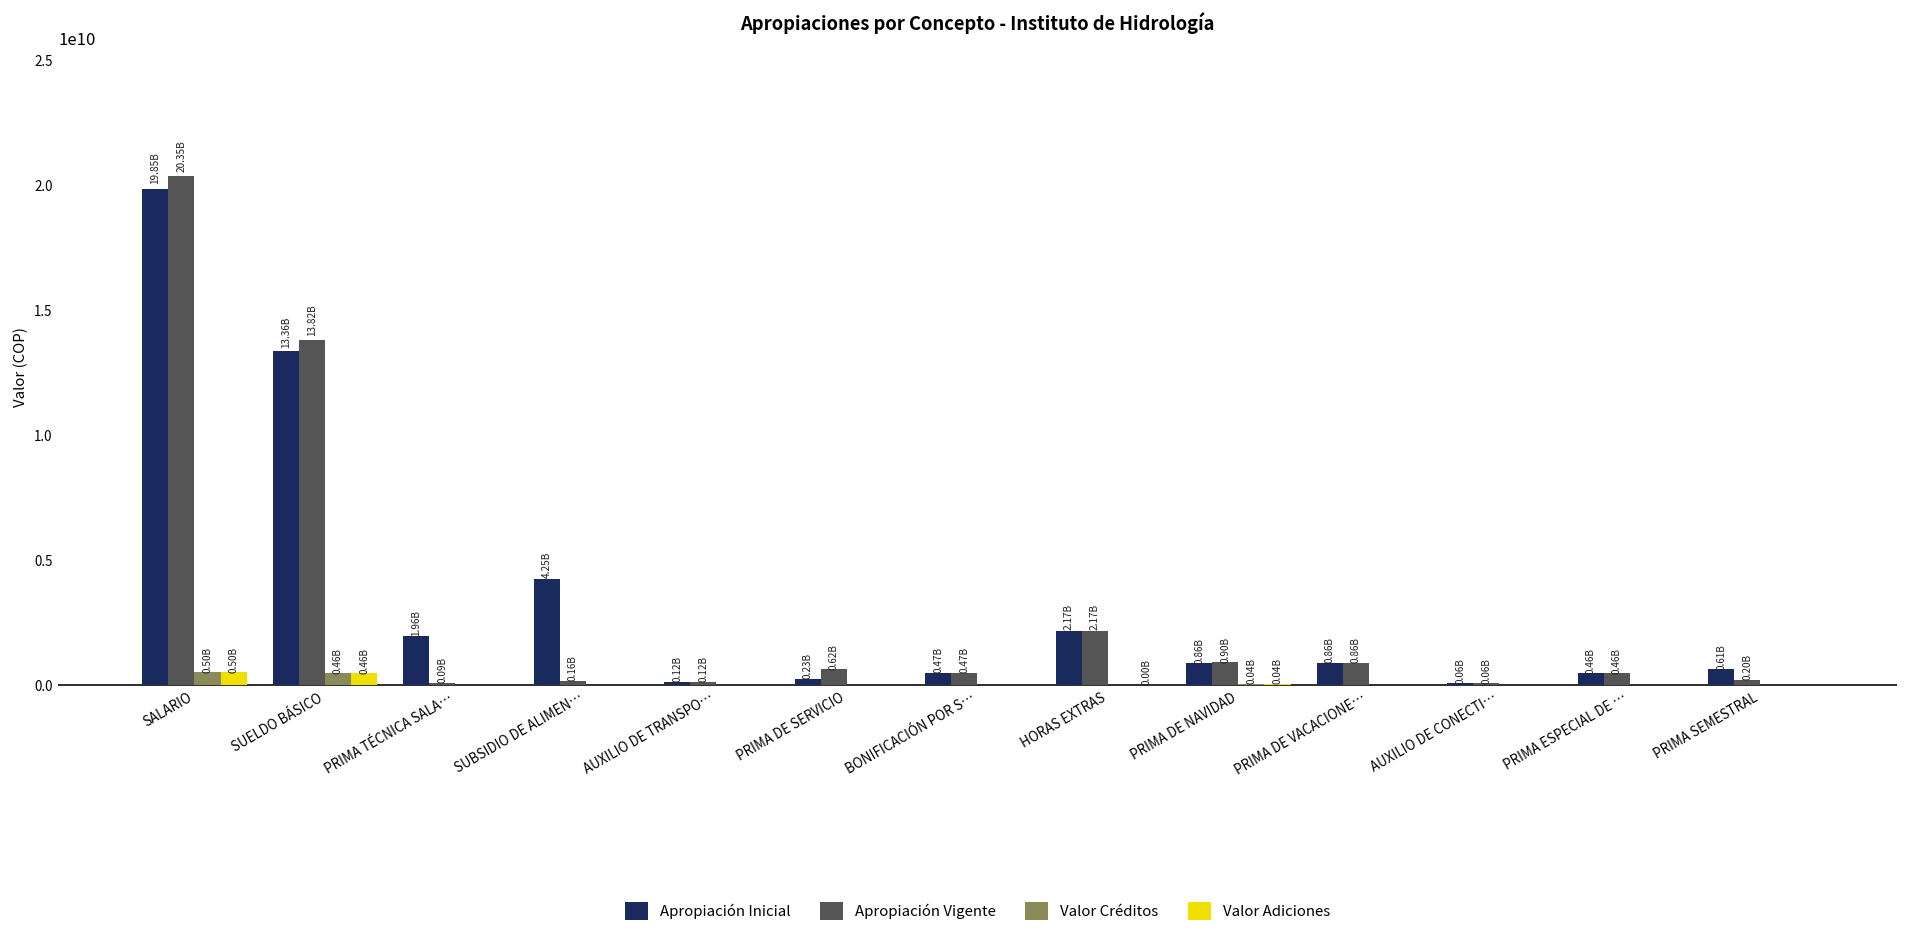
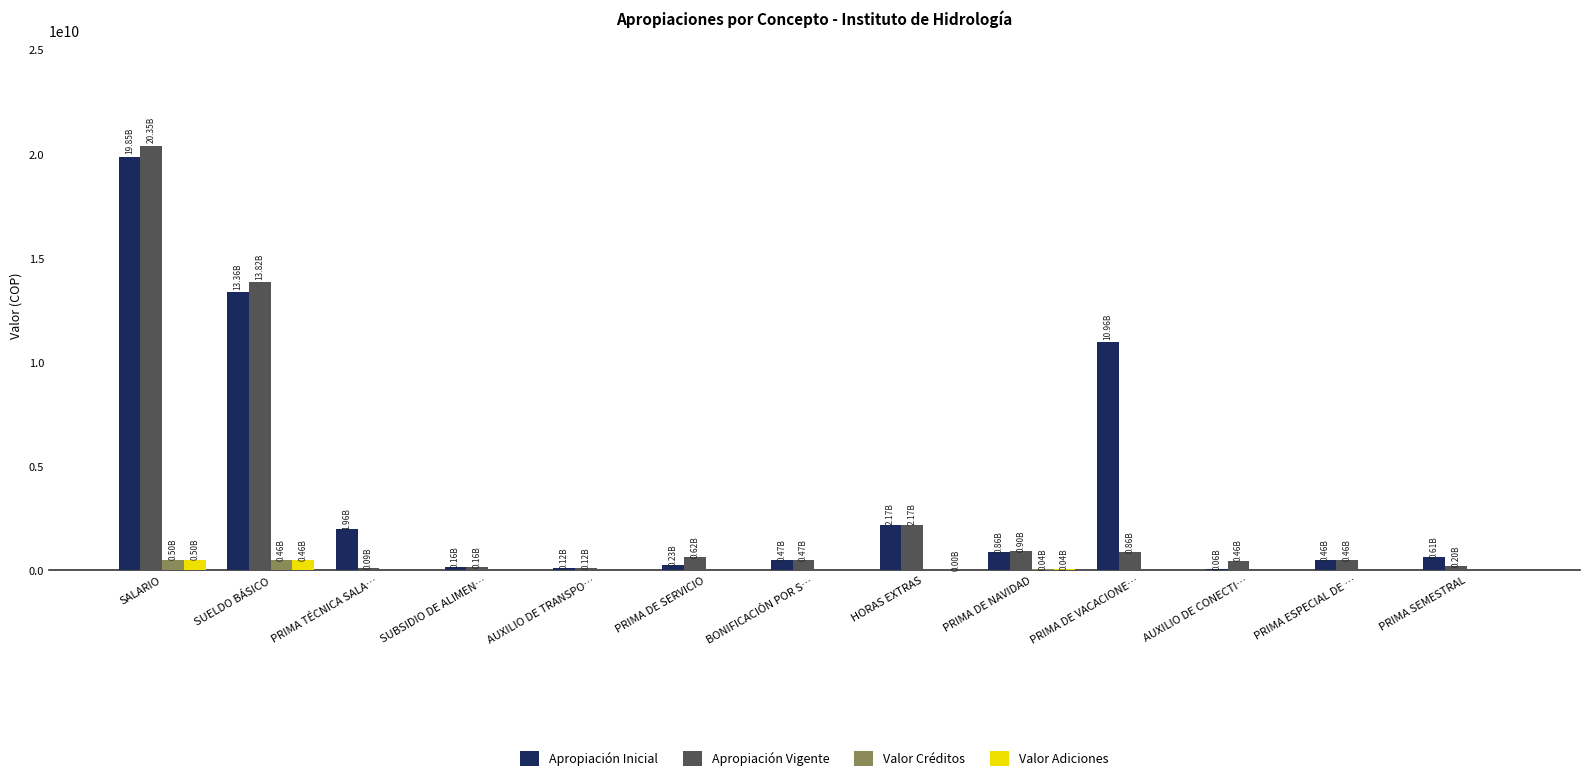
Apropiación Inicial, SUBSIDIO DE ALIMEN…: 4.25B -> 0.16B
Apropiación Inicial, PRIMA DE VACACIONE…: 0.86B -> 10.96B
Apropiación Vigente, AUXILIO DE CONECTI…: 0.06B -> 0.46B
